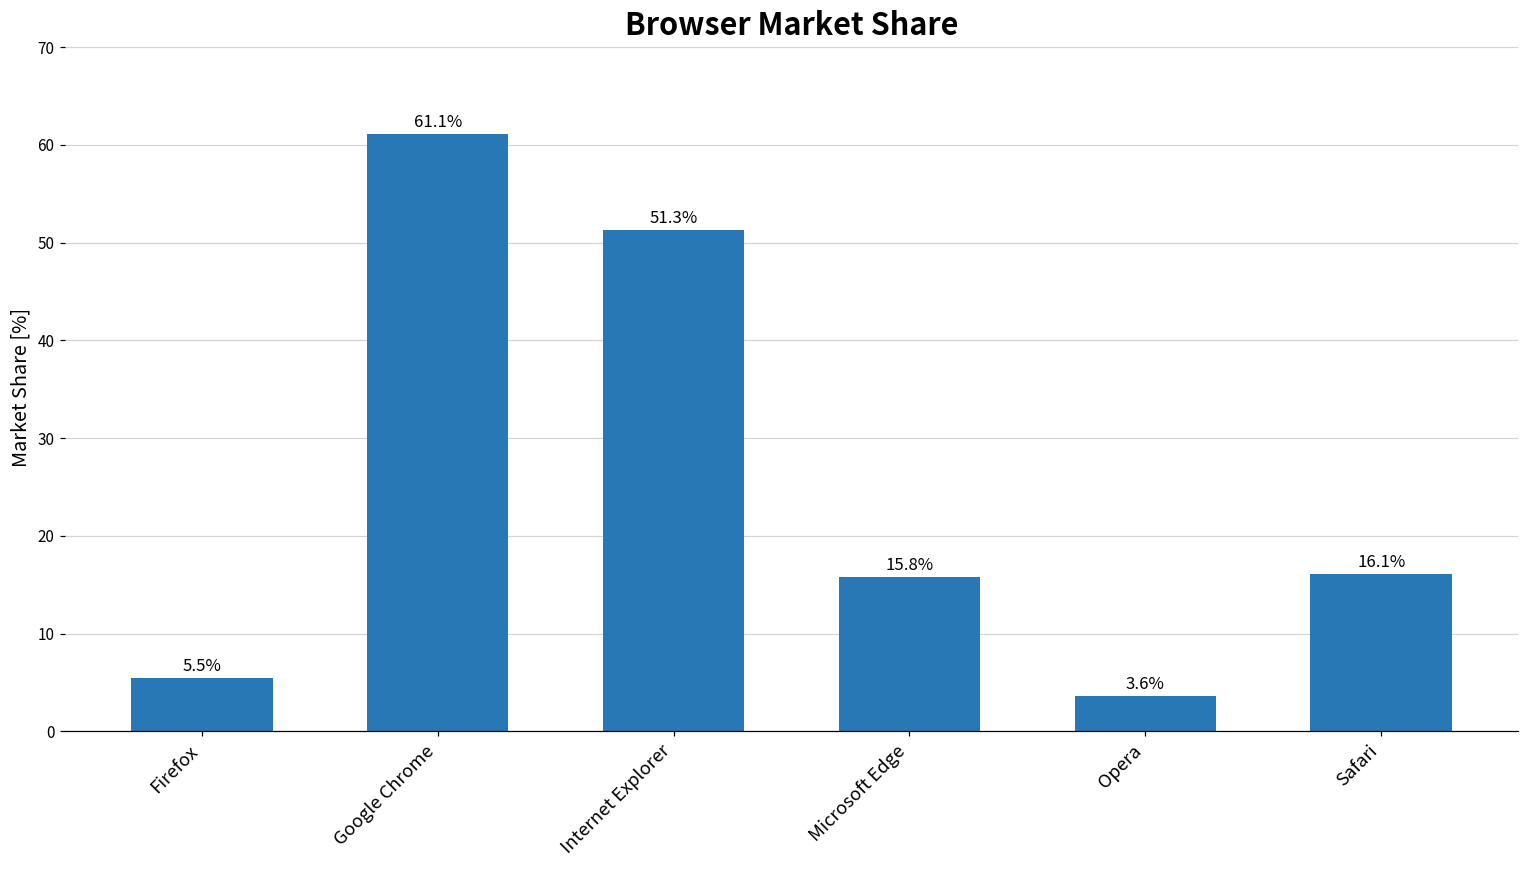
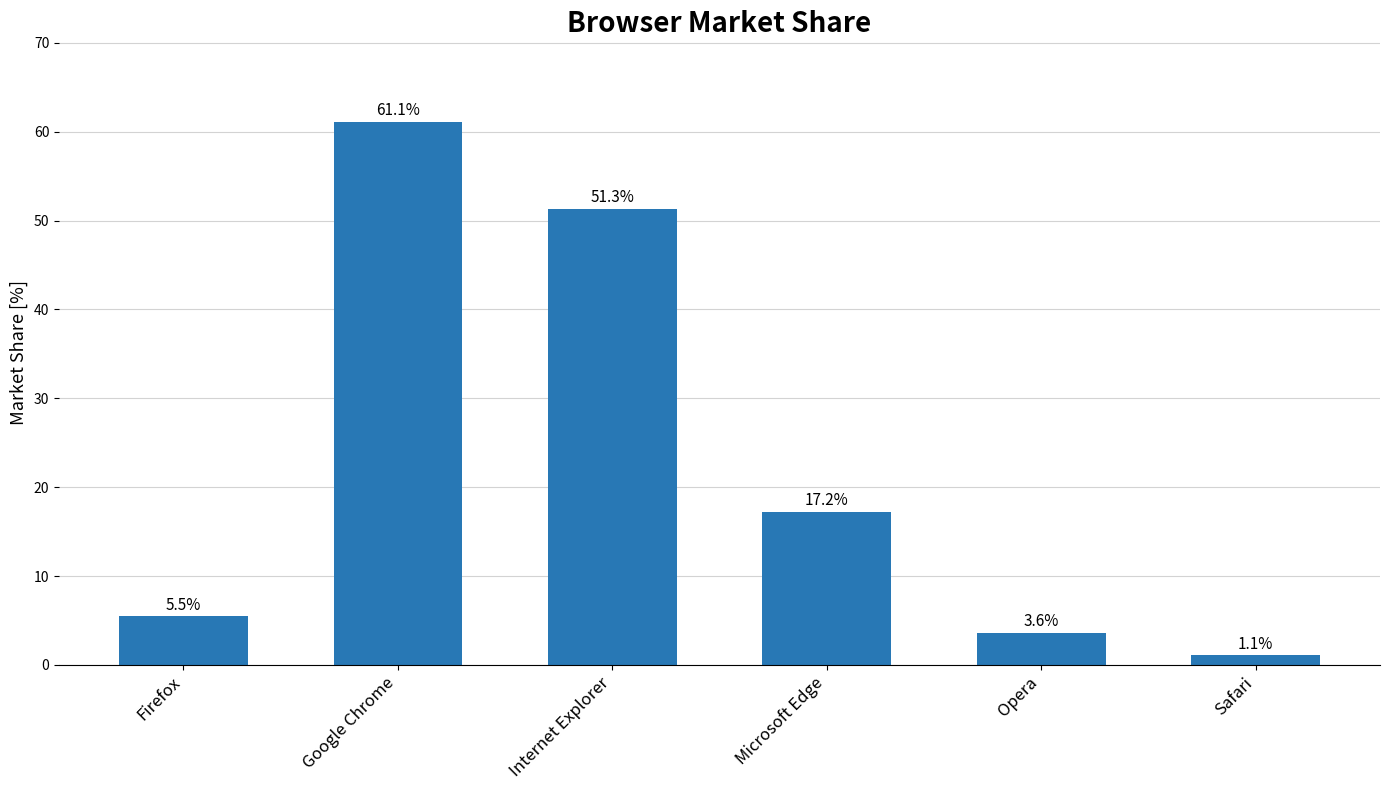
Microsoft Edge: 15.8% -> 17.2%
Safari: 16.1% -> 1.1%
